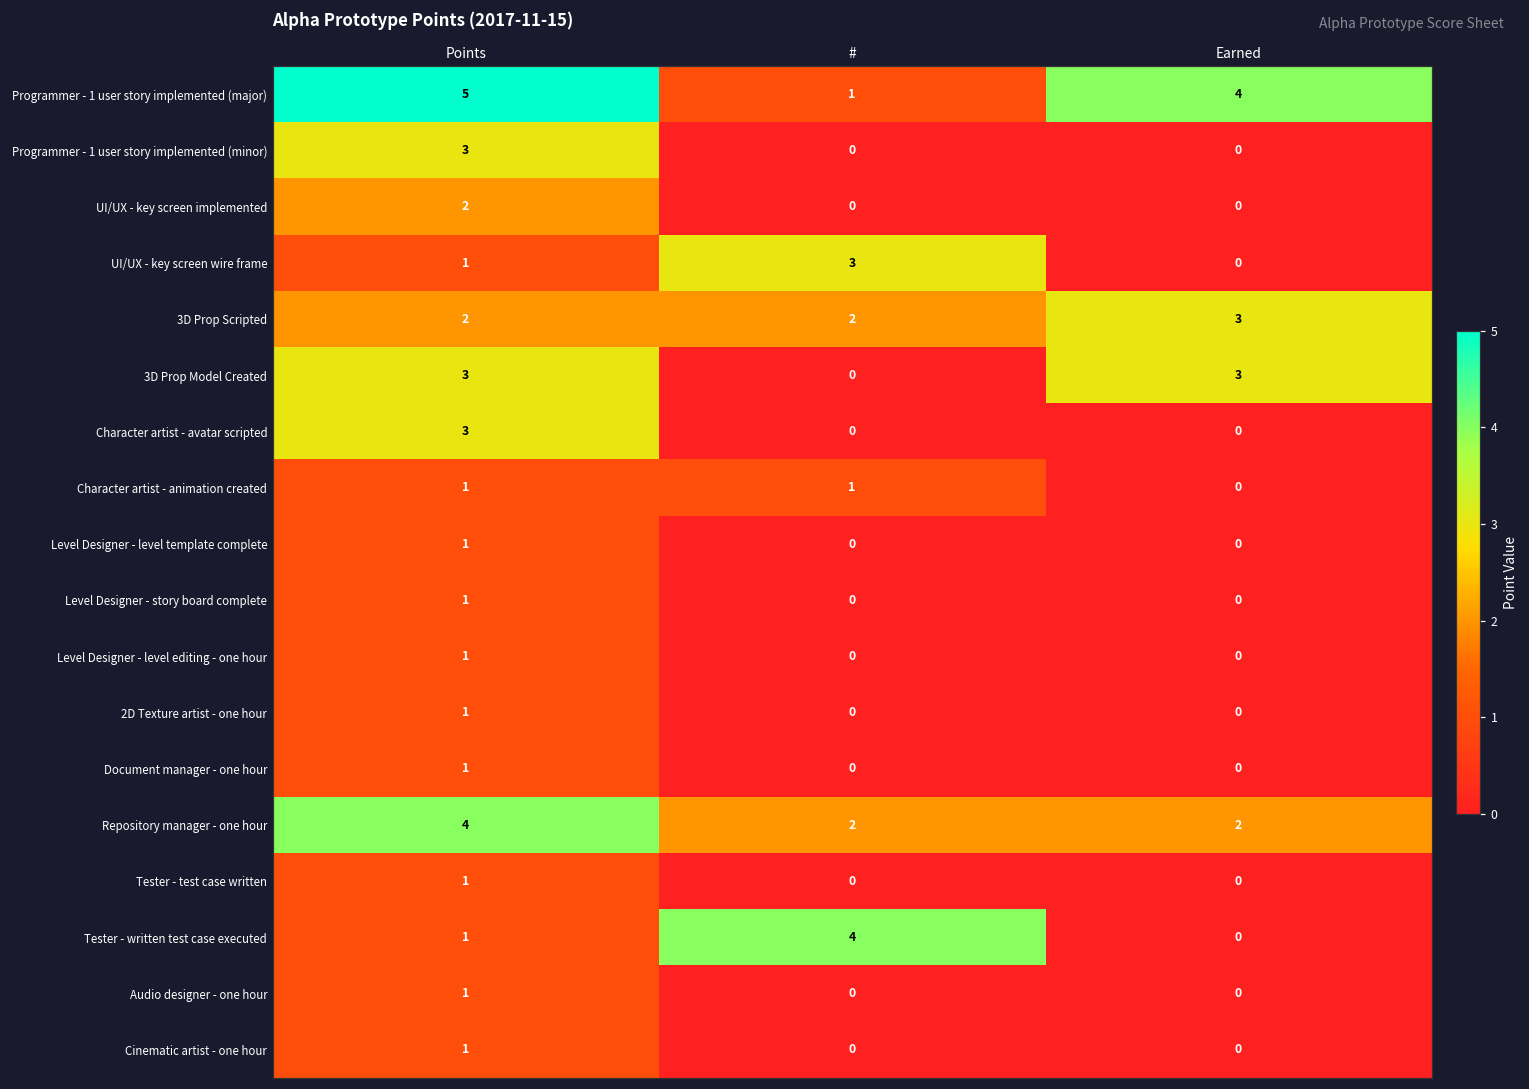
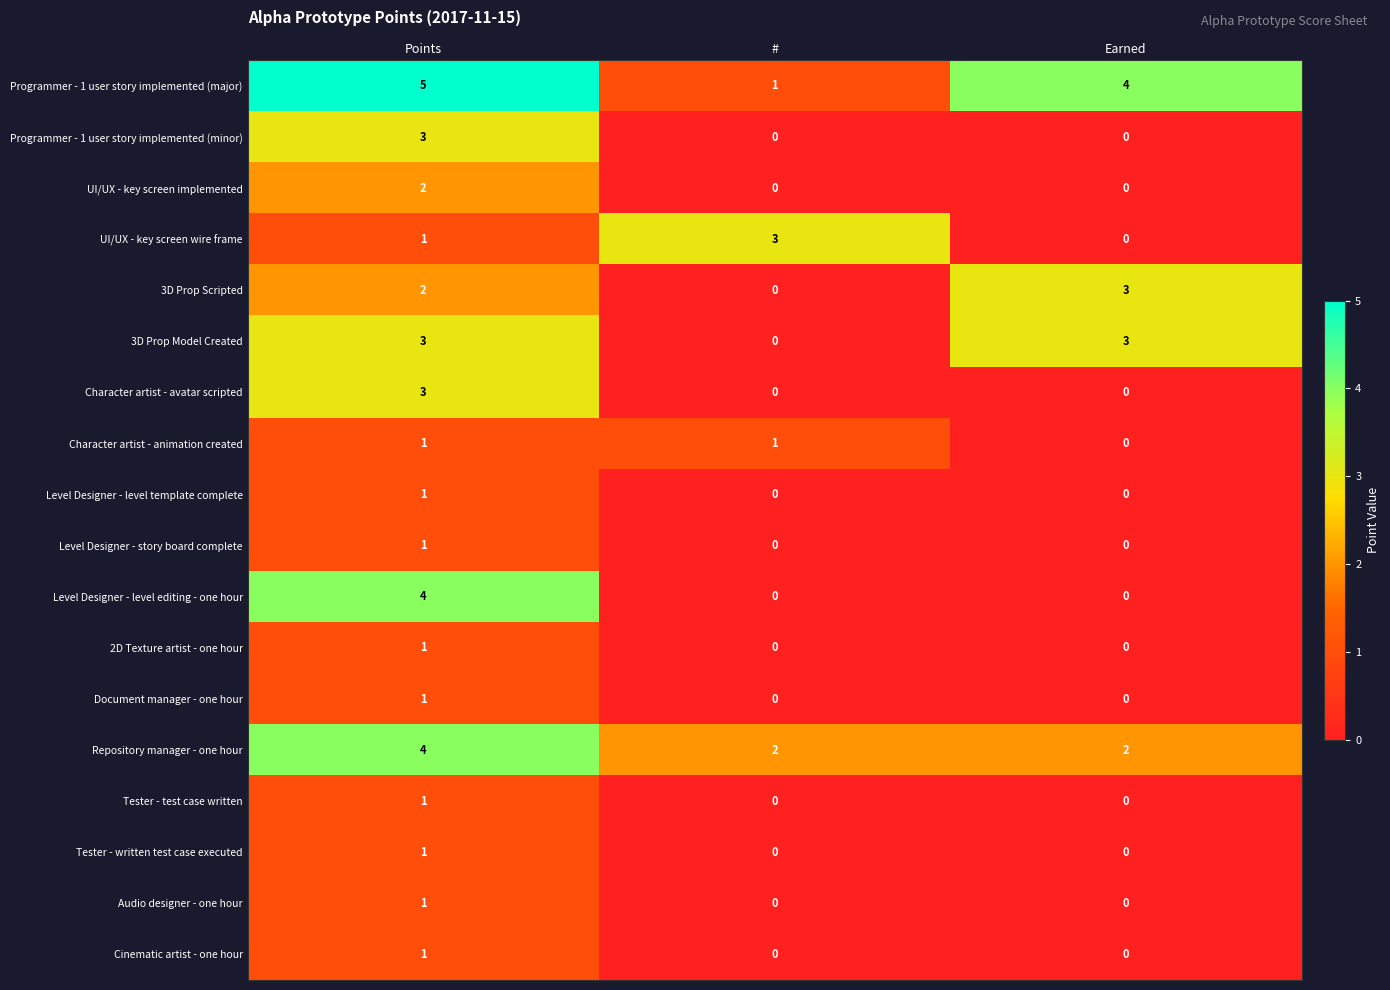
3D Prop Scripted, #: 2 -> 0
Level Designer - level editing - one hour, Points: 1 -> 4
Tester - written test case executed, #: 4 -> 0
